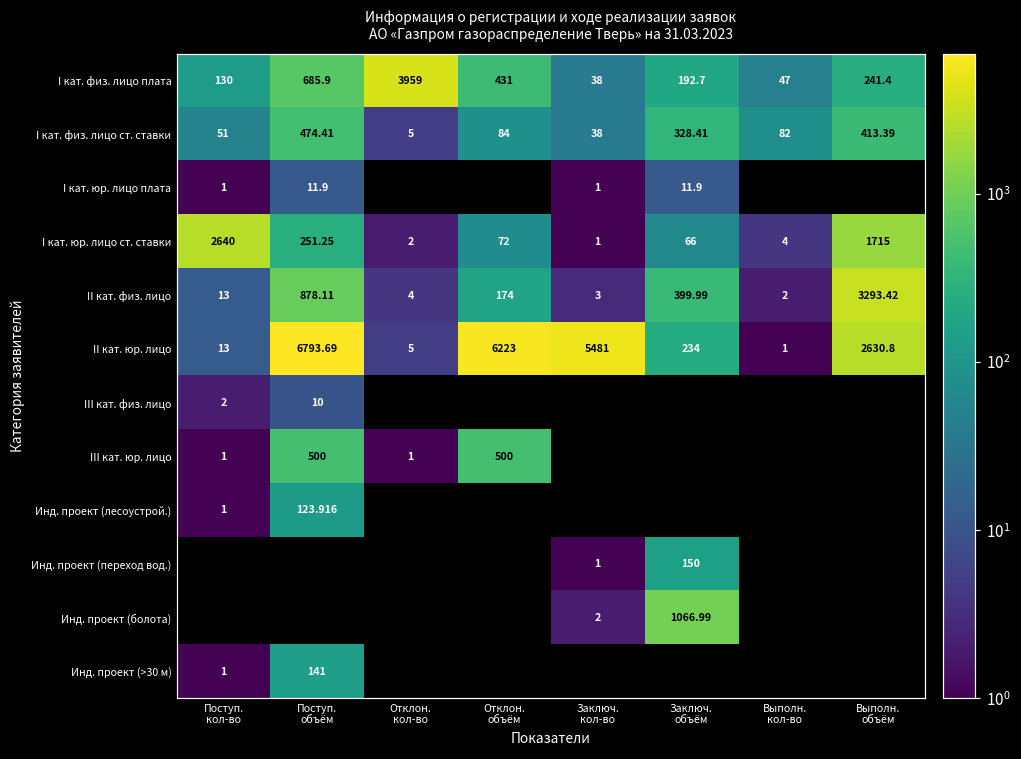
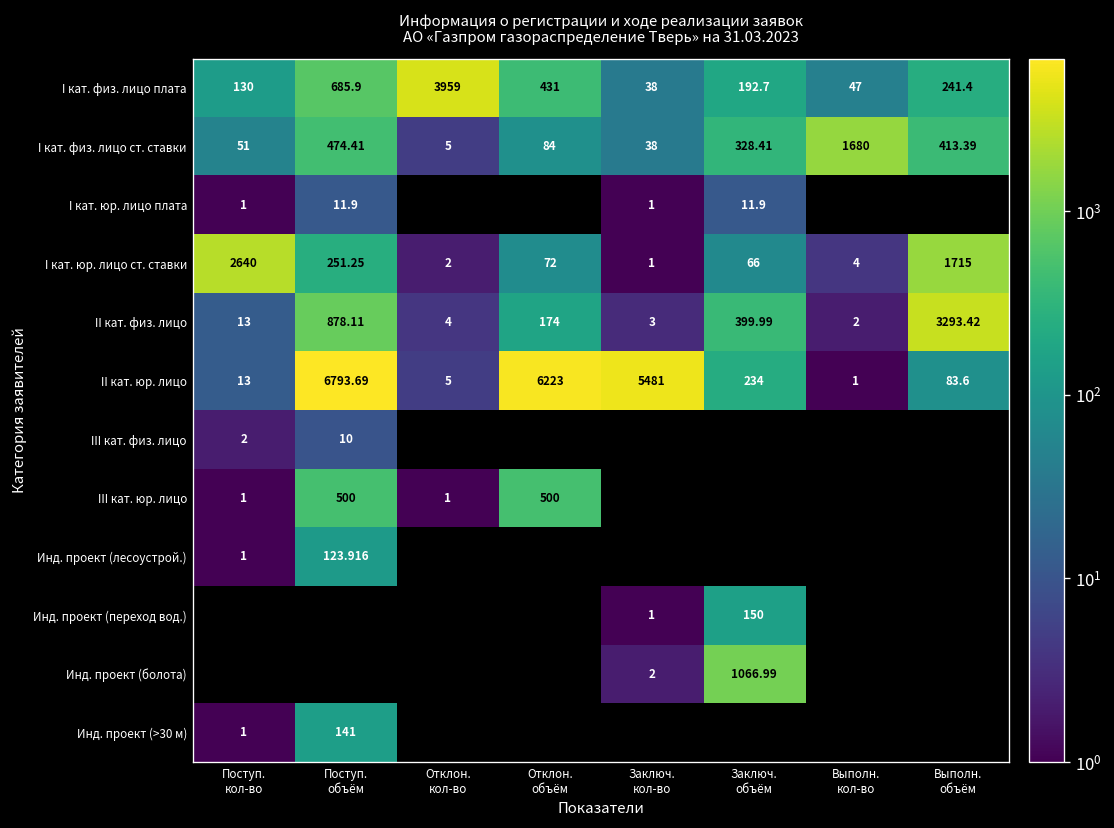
I кат. физ. лицо ст. ставки, Выполн. кол-во: 82 -> 1680
II кат. юр. лицо, Выполн. объём: 2630.8 -> 83.6
